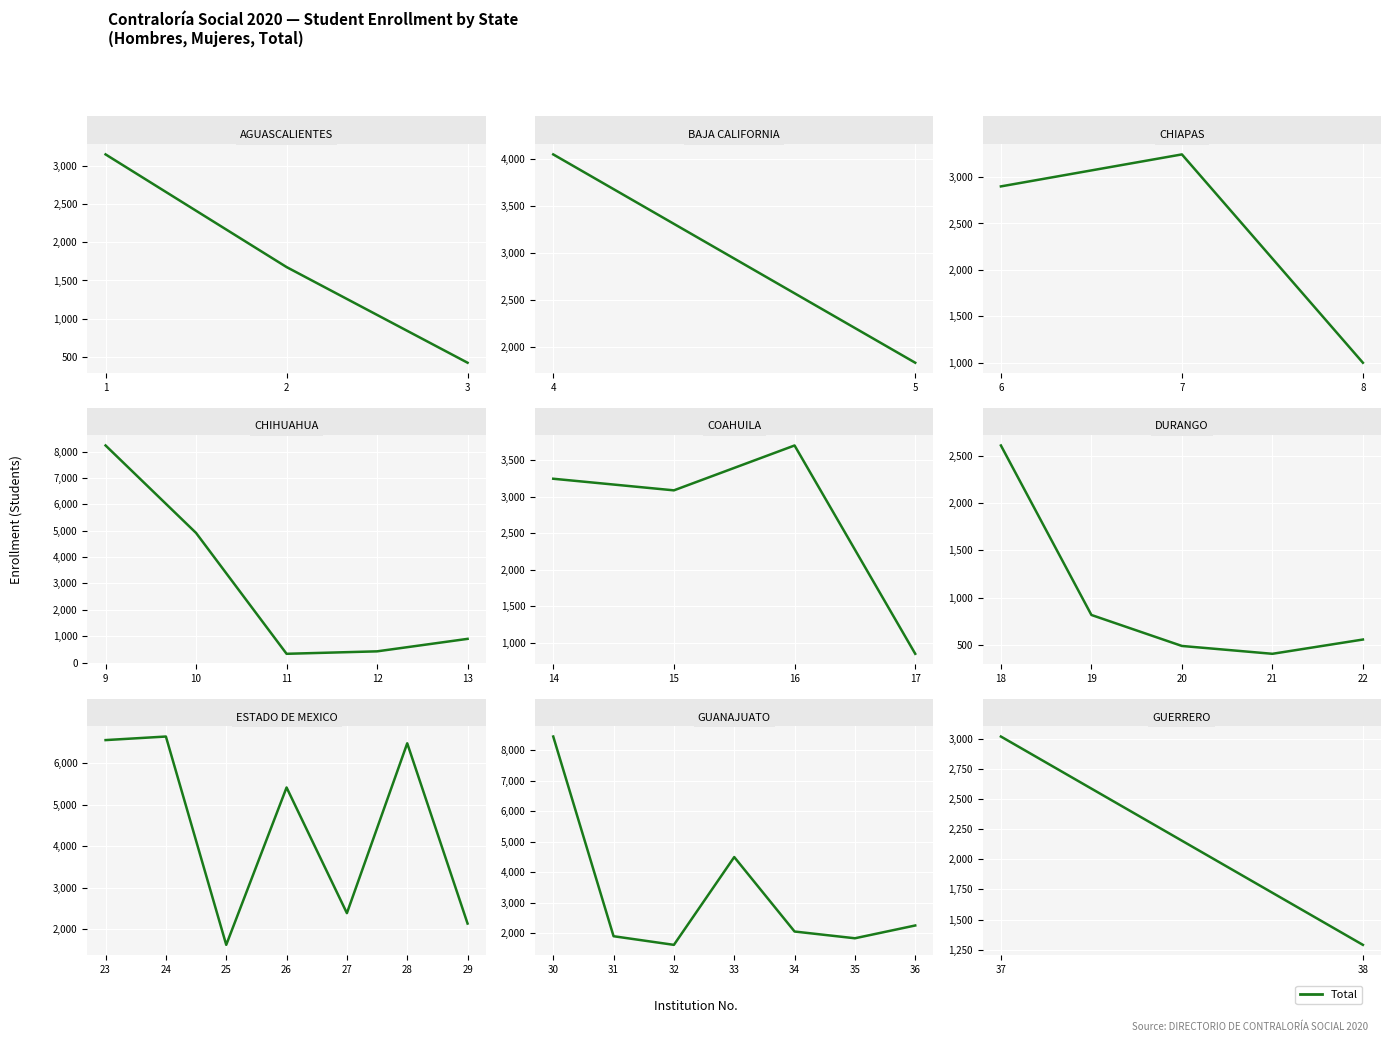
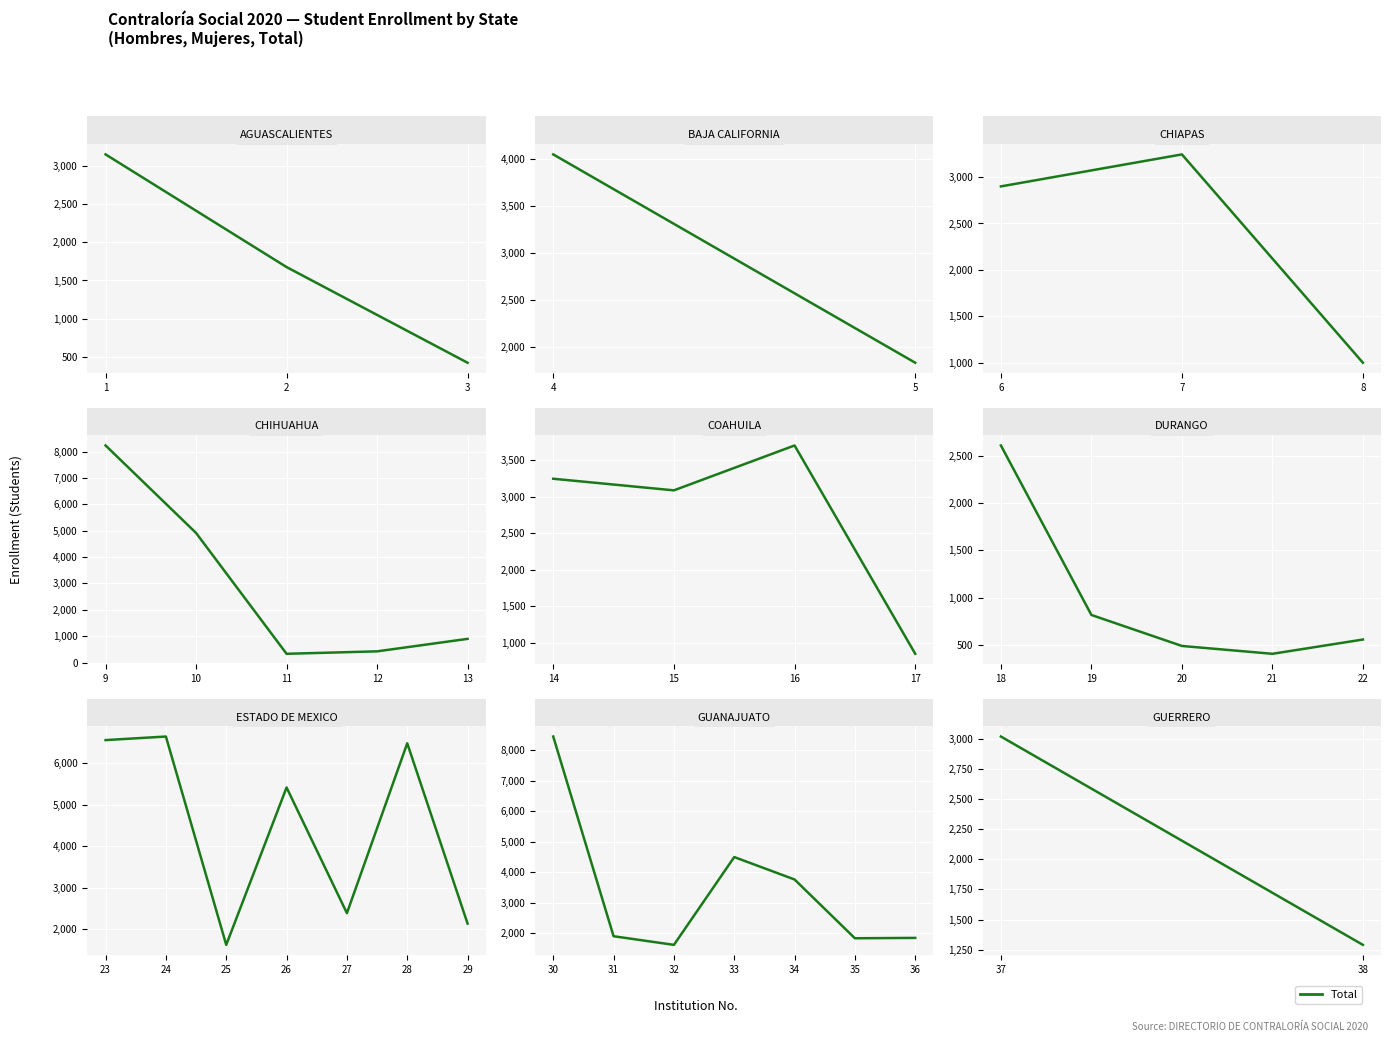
GUANAJUATO, 34: 2,100 -> 3,800
GUANAJUATO, 36: 2,300 -> 1,800
